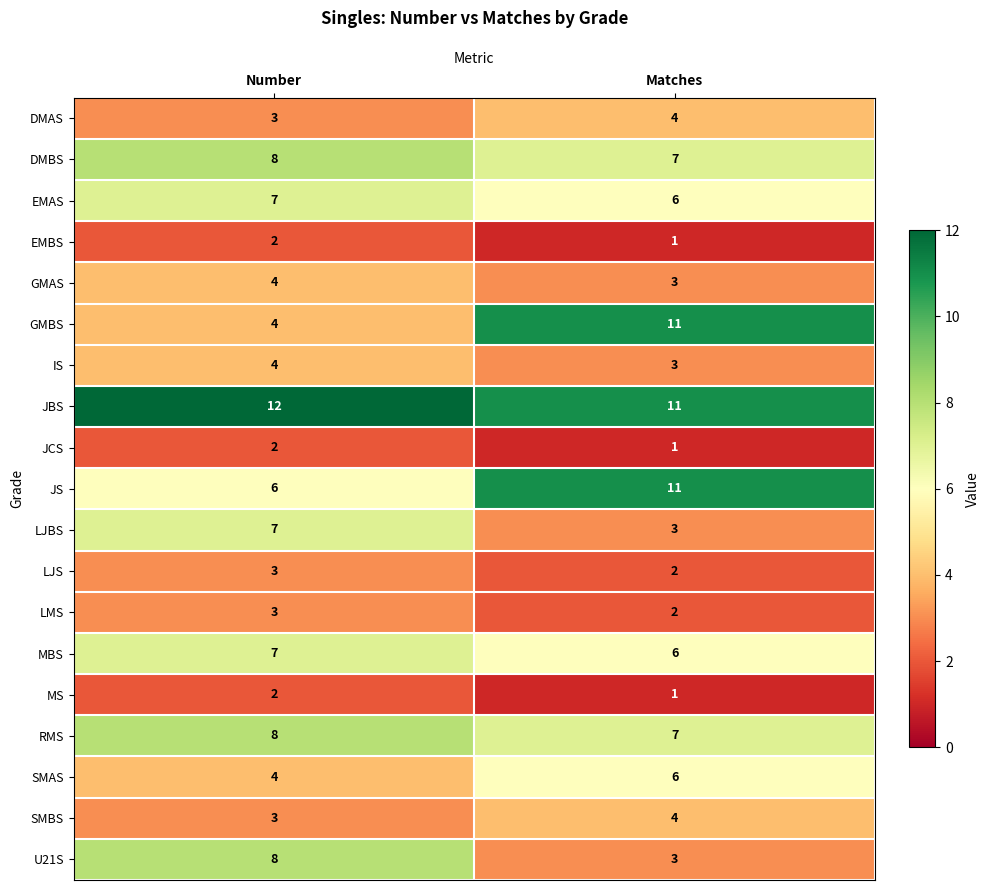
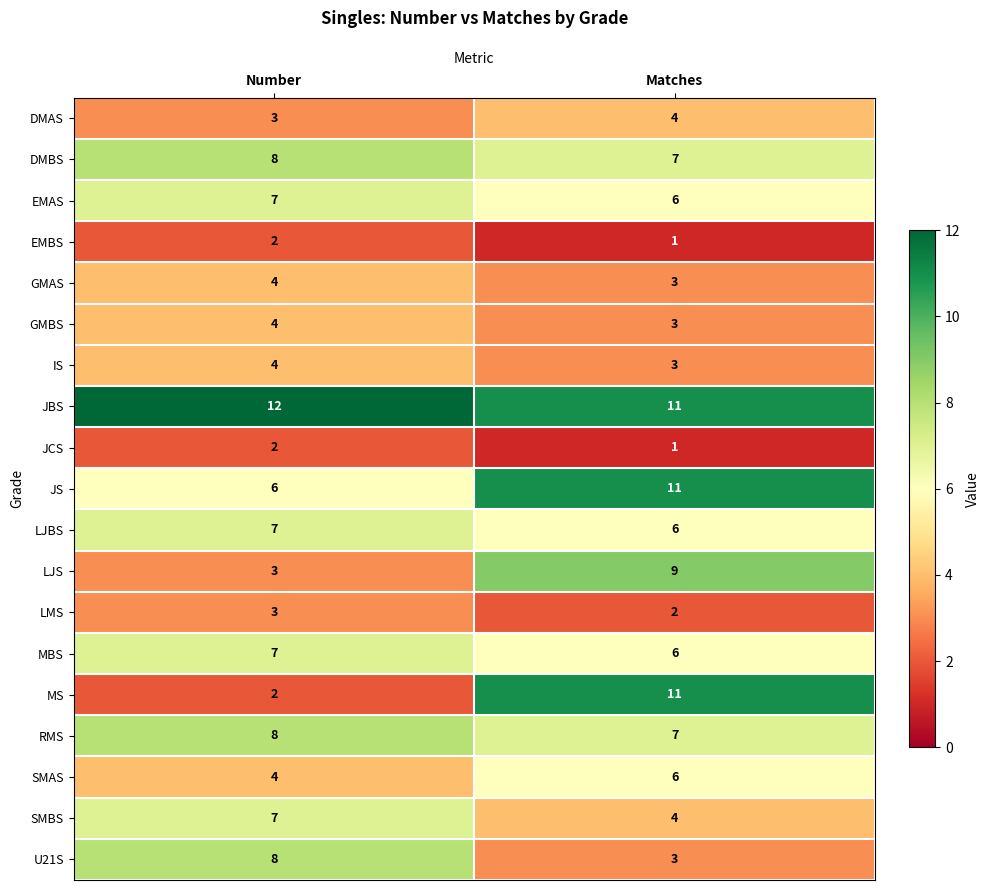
GMBS, Matches: 11 -> 3
LJBS, Matches: 3 -> 6
LJS, Matches: 2 -> 9
MS, Matches: 1 -> 11
SMBS, Number: 3 -> 7
